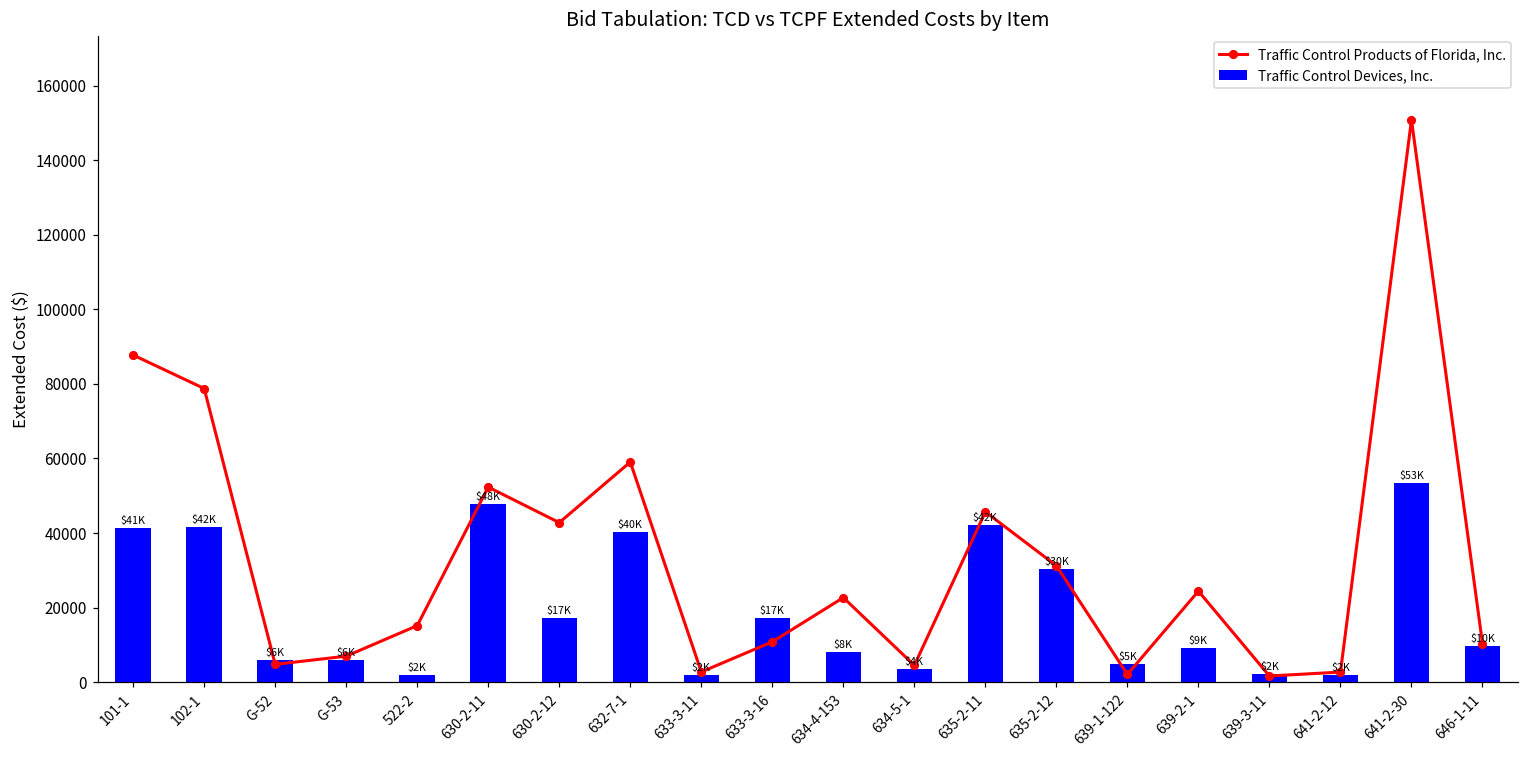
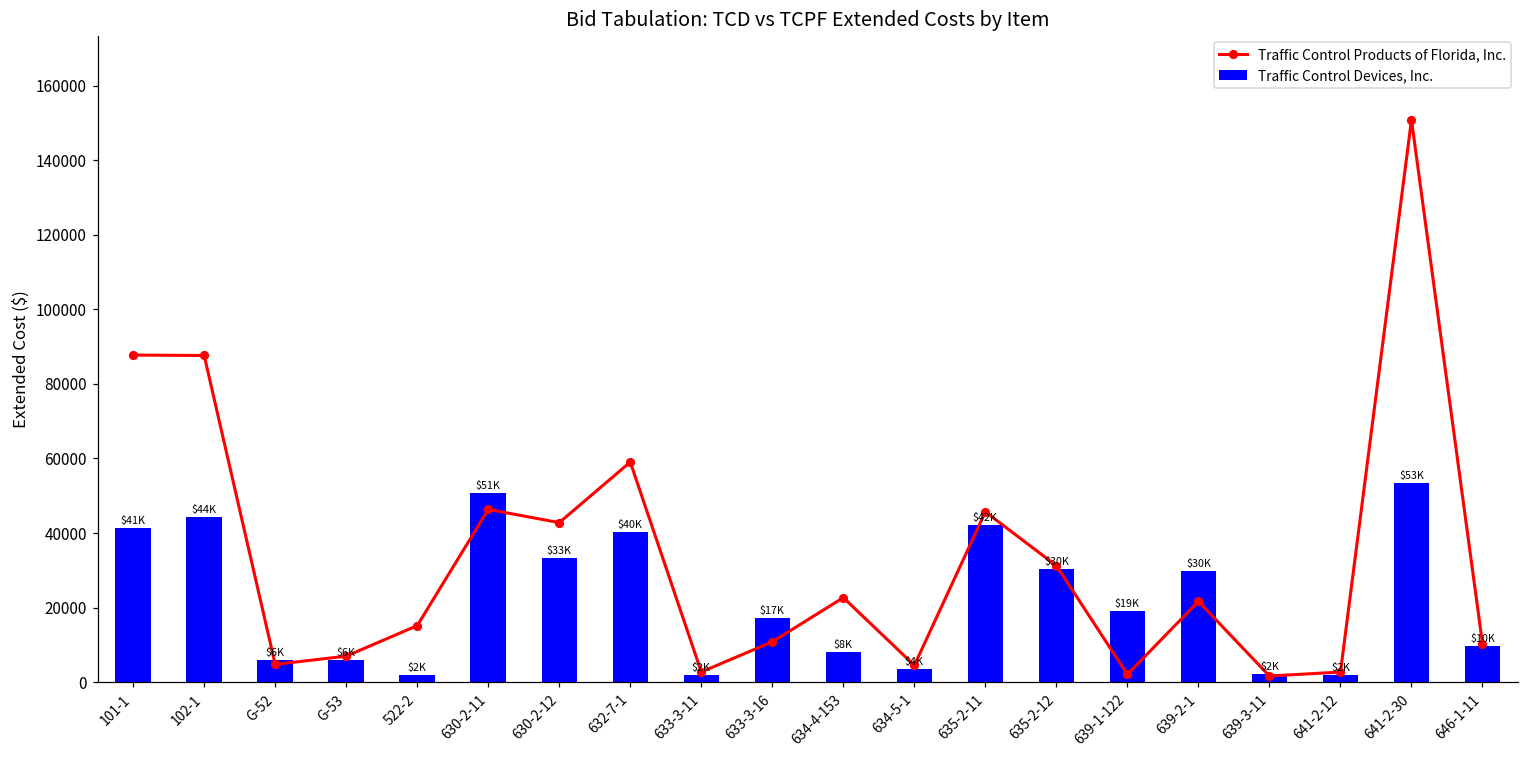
Traffic Control Products of Florida, Inc., 102-1: 79000 -> 88000
Traffic Control Devices, Inc., 102-1: $42K -> $44K
Traffic Control Products of Florida, Inc., 630-2-11: 52000 -> 46000
Traffic Control Devices, Inc., 630-2-11: $48K -> $51K
Traffic Control Devices, Inc., 630-2-12: $17K -> $33K
Traffic Control Devices, Inc., 639-1-122: $5K -> $19K
Traffic Control Devices, Inc., 639-2-1: $9K -> $30K
Traffic Control Products of Florida, Inc., 639-2-1: 24000 -> 22000
